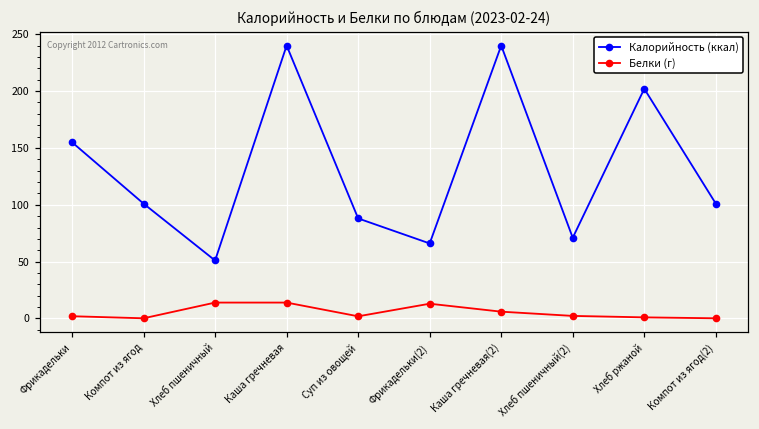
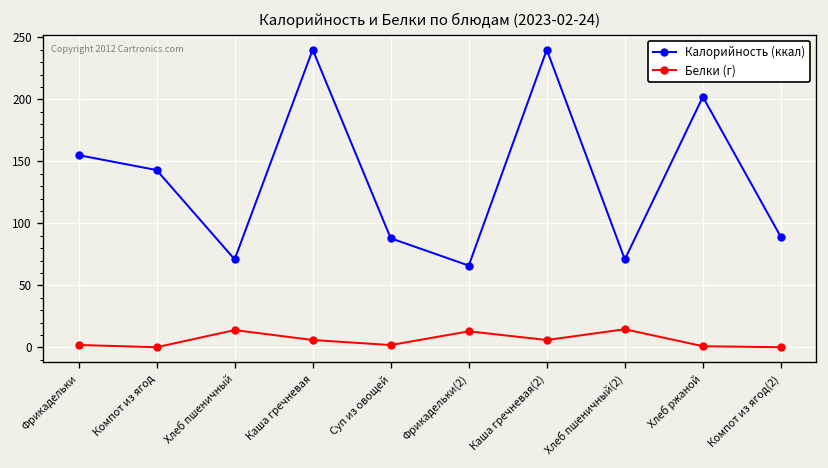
Калорийность (ккал), Компот из ягод: 101 -> 143
Калорийность (ккал), Хлеб пшеничный: 51 -> 71
Белки (г), Каша гречневая: 14 -> 6
Белки (г), Хлеб пшеничный(2): 2 -> 15
Калорийность (ккал), Компот из ягод(2): 101 -> 89
